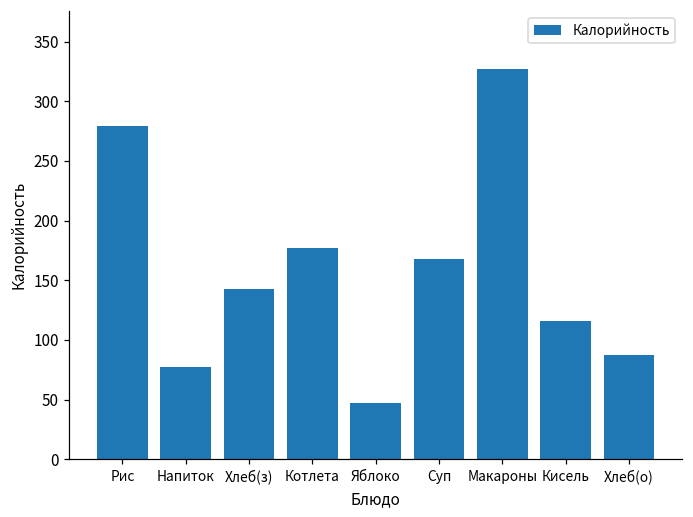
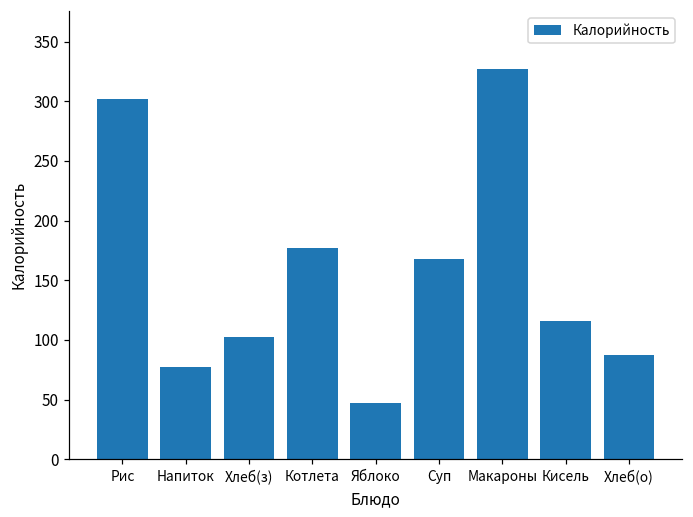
Рис: 280 -> 302
Хлеб(з): 143 -> 102
